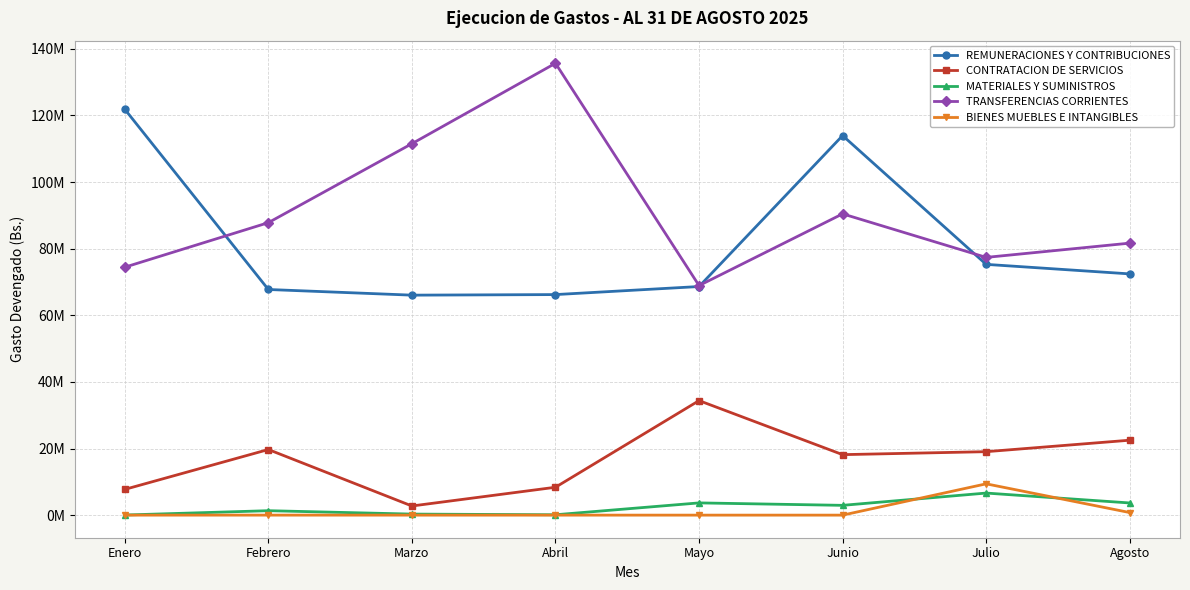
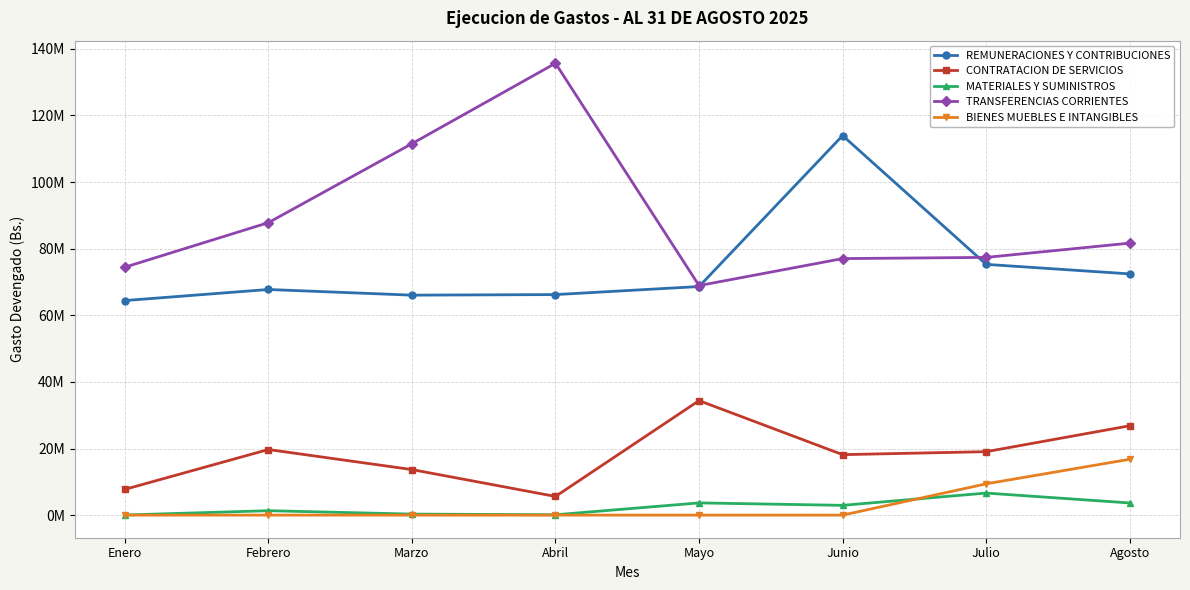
REMUNERACIONES Y CONTRIBUCIONES, Enero: 122000000 -> 64000000
CONTRATACION DE SERVICIOS, Marzo: 3000000 -> 14000000
CONTRATACION DE SERVICIOS, Abril: 8000000 -> 6000000
TRANSFERENCIAS CORRIENTES, Junio: 90000000 -> 77000000
CONTRATACION DE SERVICIOS, Agosto: 22000000 -> 27000000
BIENES MUEBLES E INTANGIBLES, Agosto: 1000000 -> 17000000
